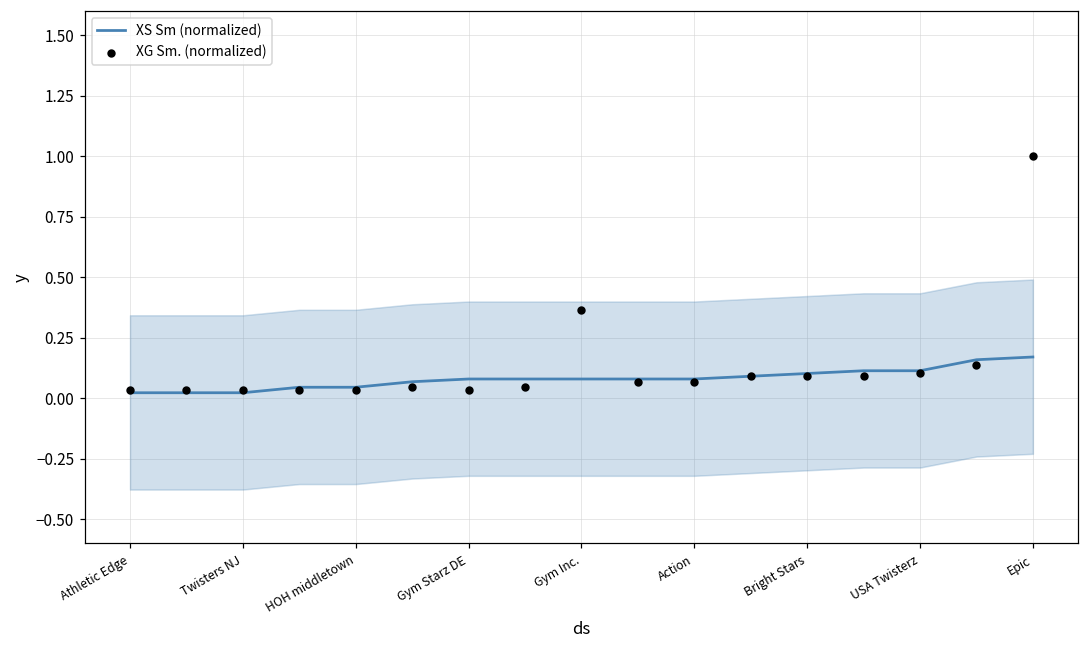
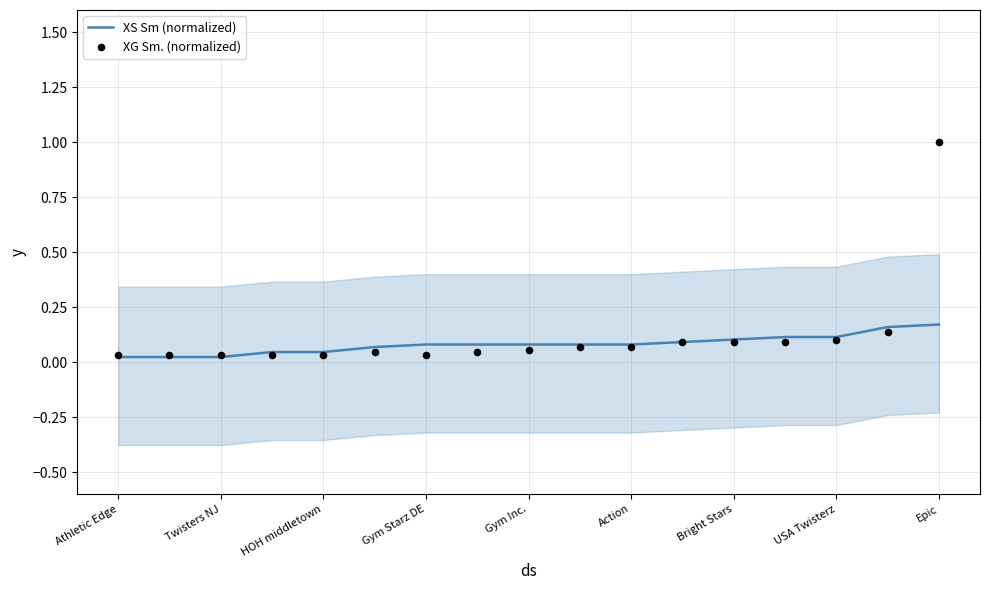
XG Sm. (normalized), Gym Inc.: 0.36 -> 0.06
